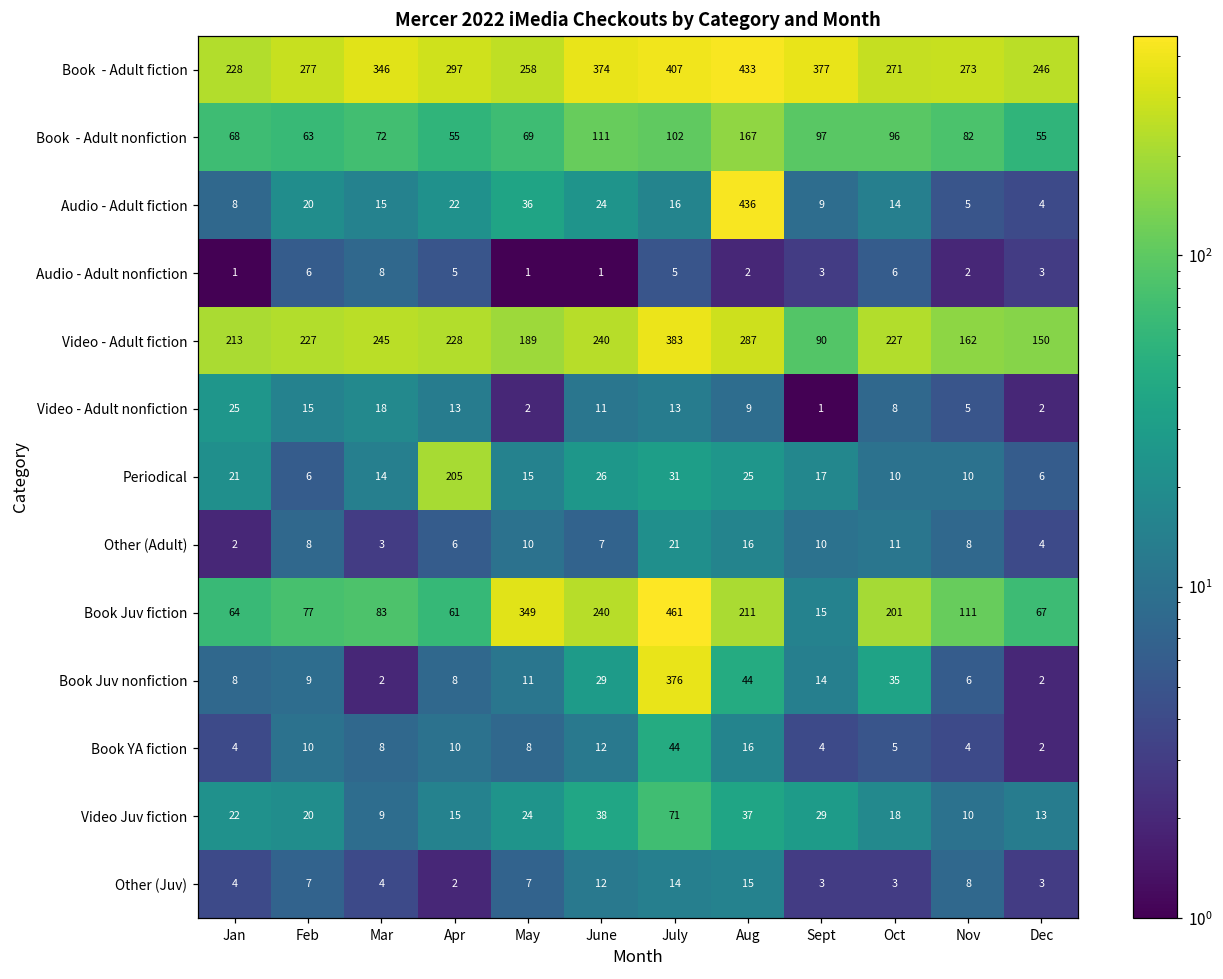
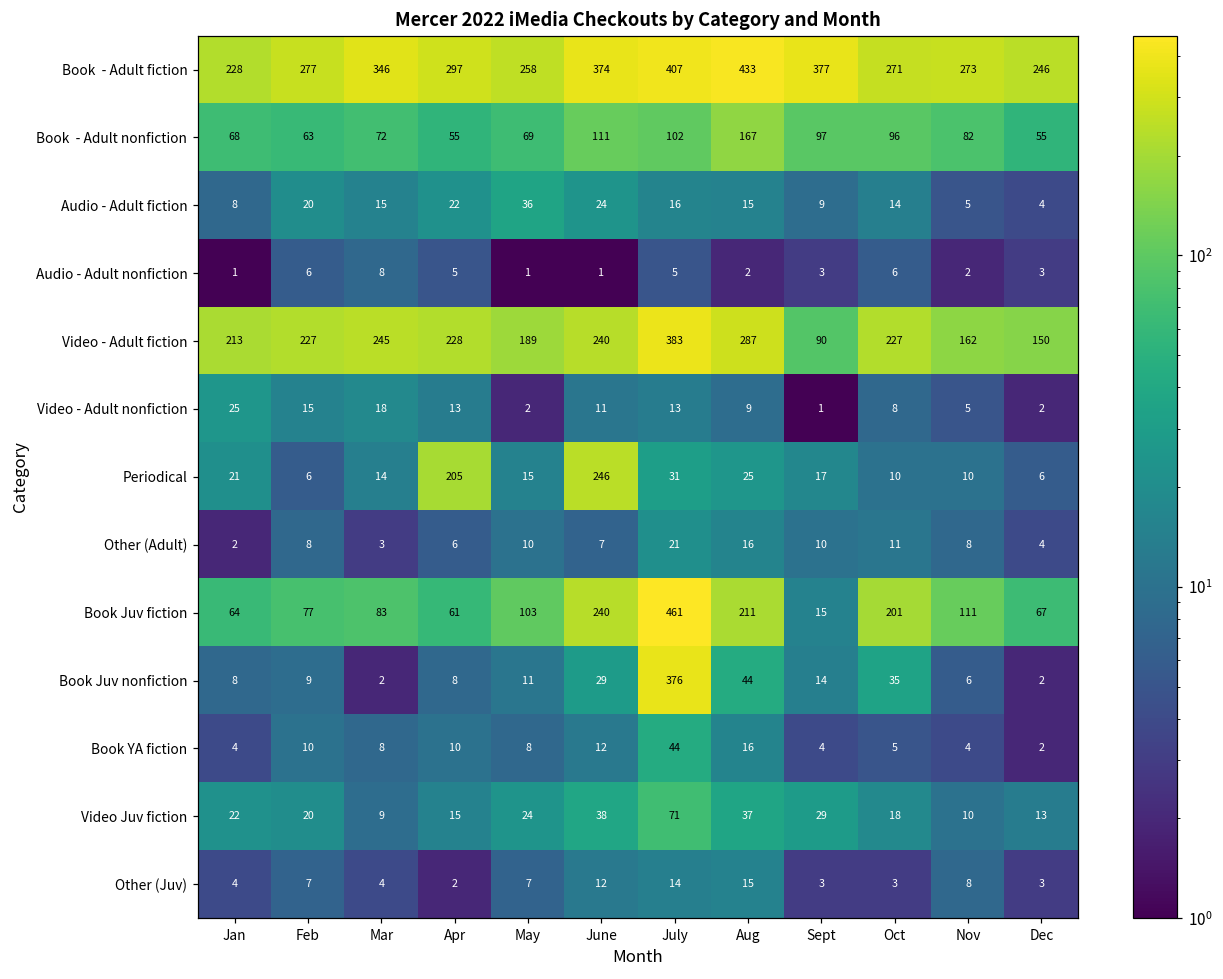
Audio - Adult fiction, Aug: 436 -> 15
Periodical, June: 26 -> 246
Book Juv fiction, May: 349 -> 103
